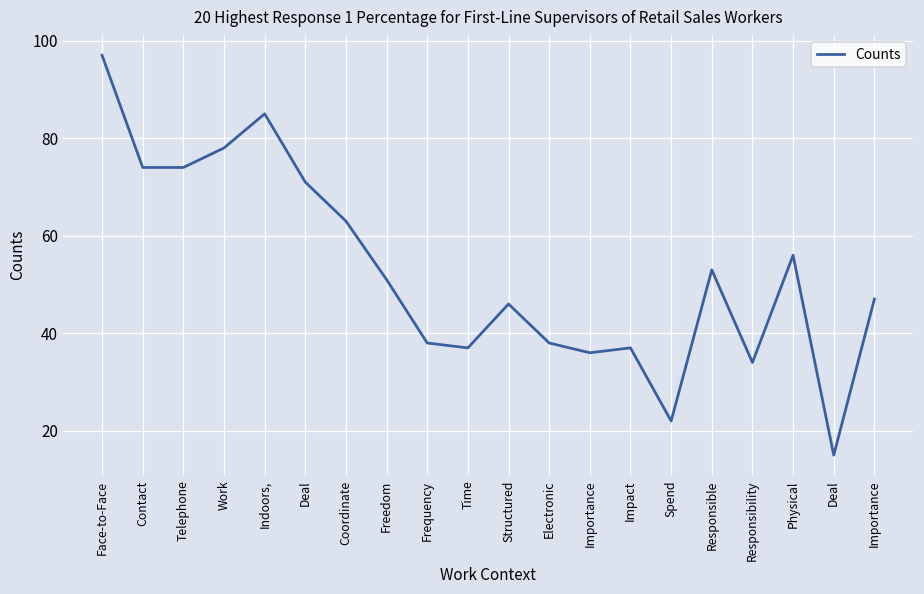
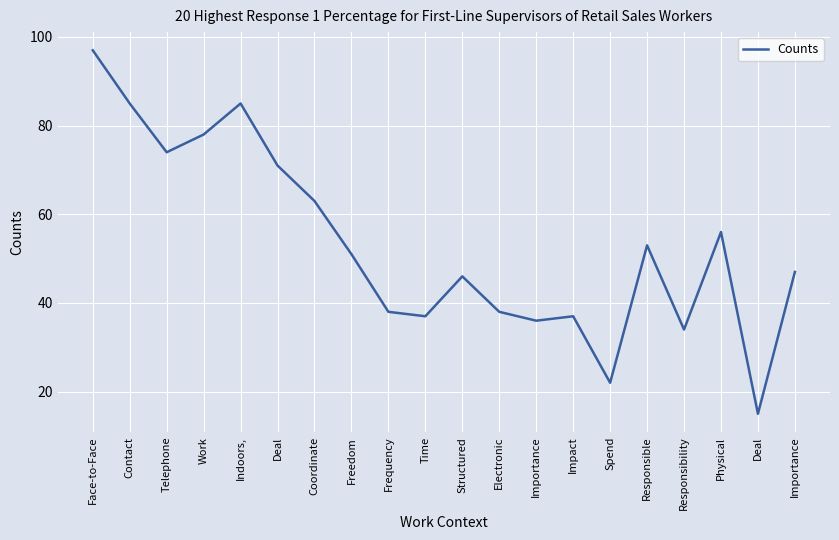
Contact: 74 -> 85
